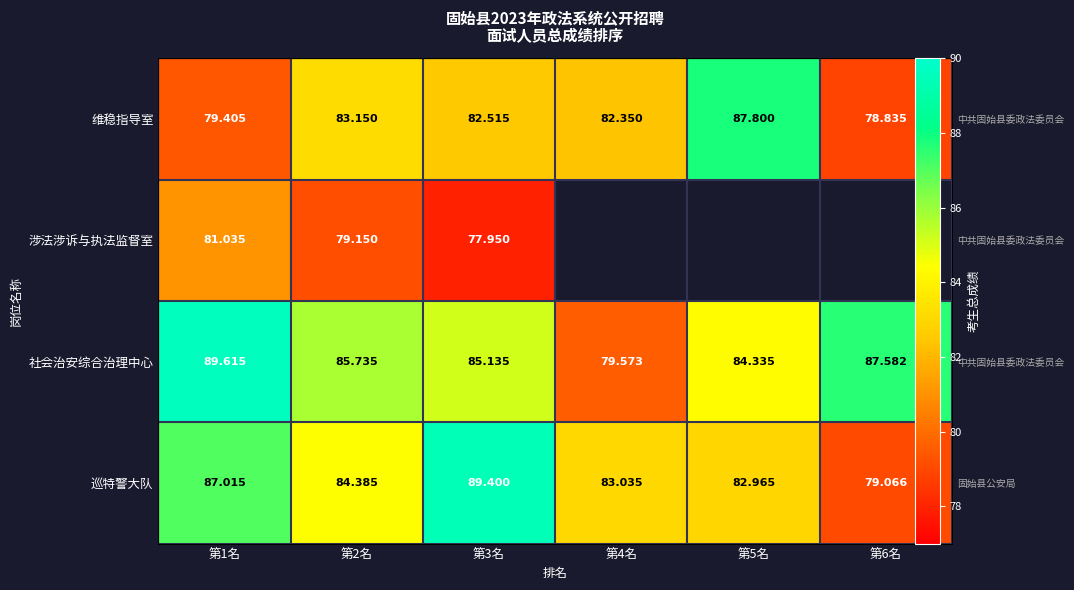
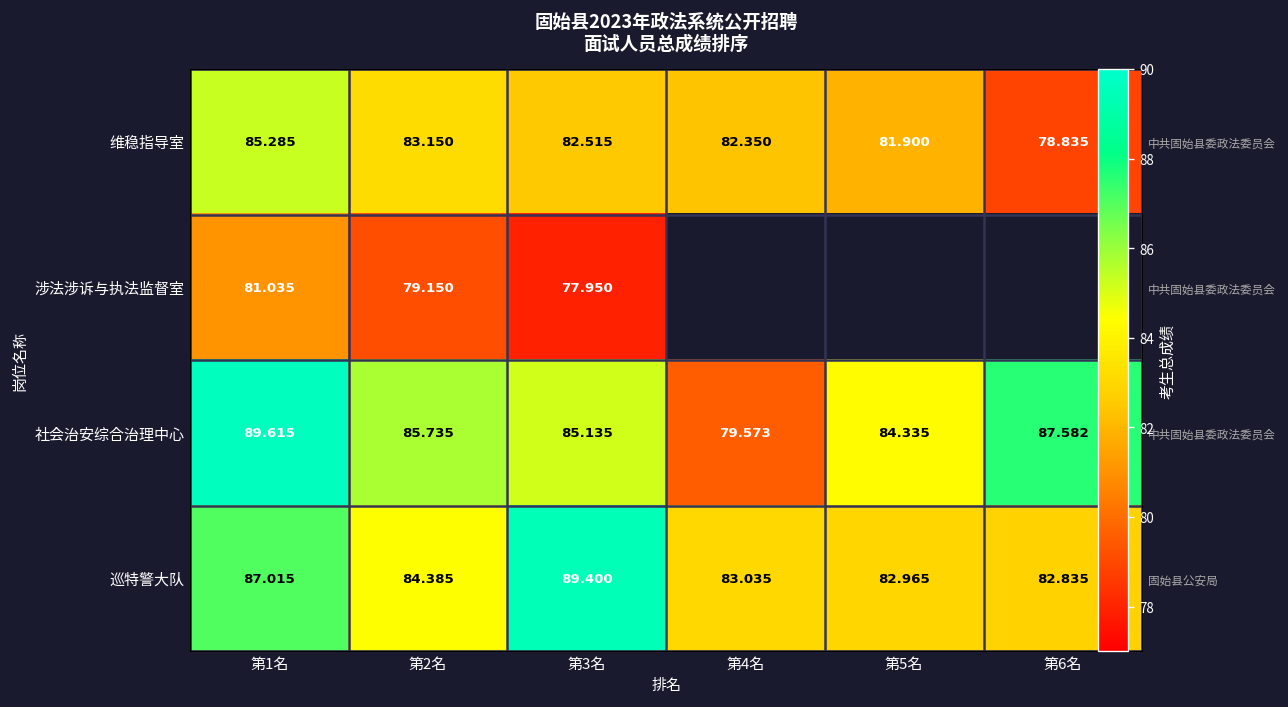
维稳指导室, 第1名: 79.405 -> 85.285
维稳指导室, 第5名: 87.800 -> 81.900
巡特警大队, 第6名: 79.066 -> 82.835
